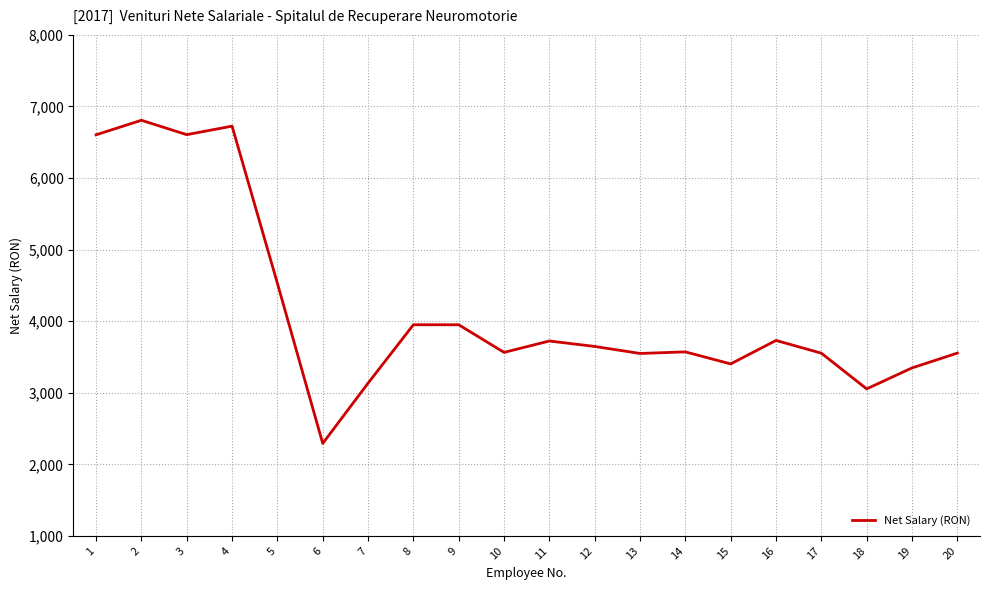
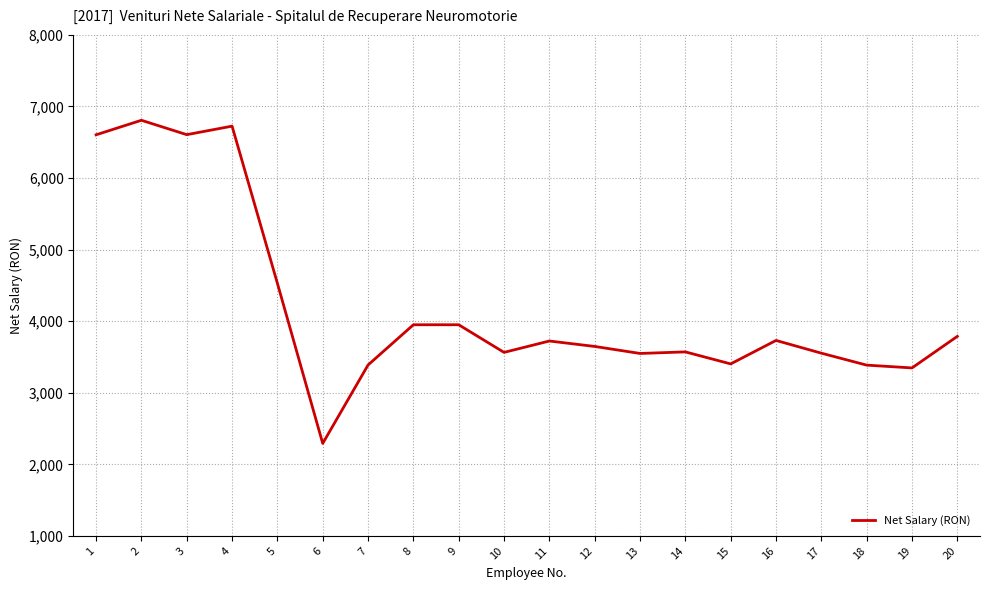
7: 3,100 -> 3,400
18: 3,100 -> 3,400
20: 3,600 -> 3,800
